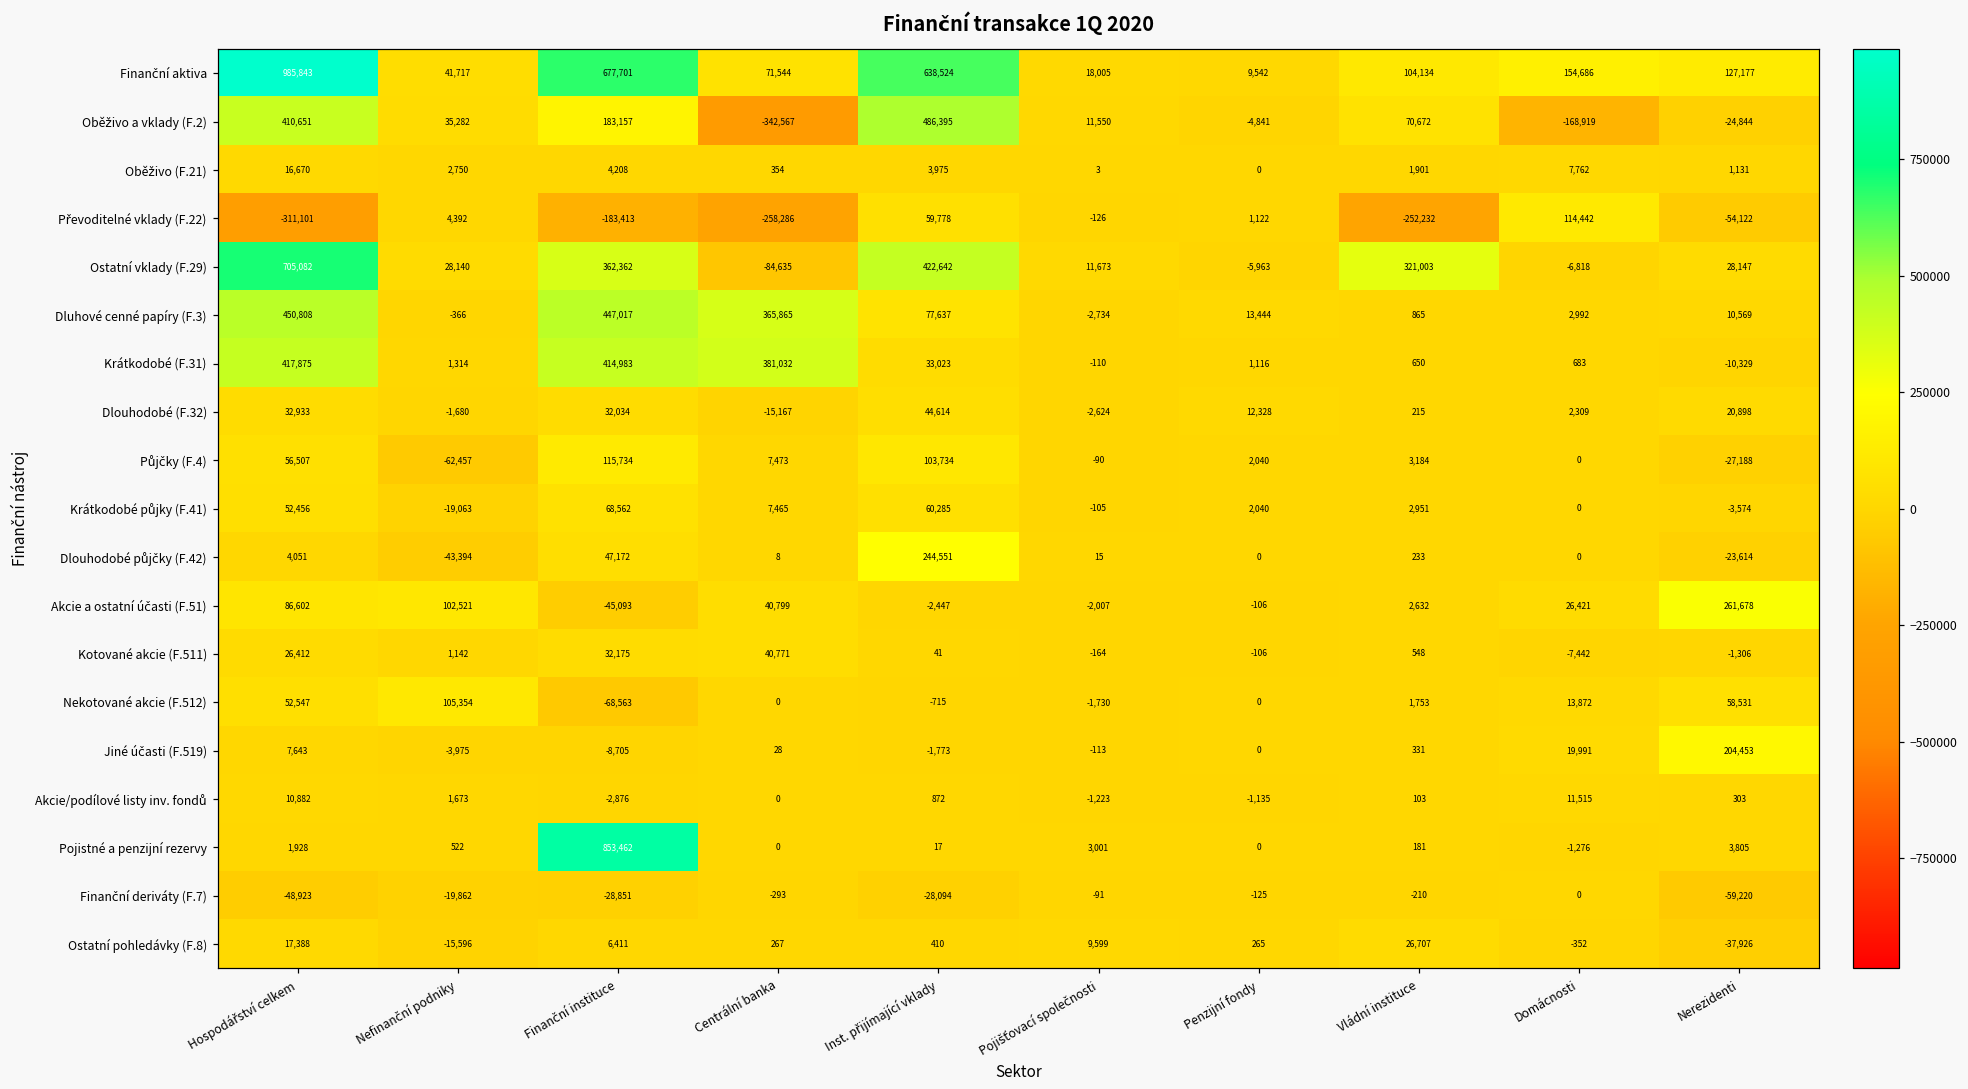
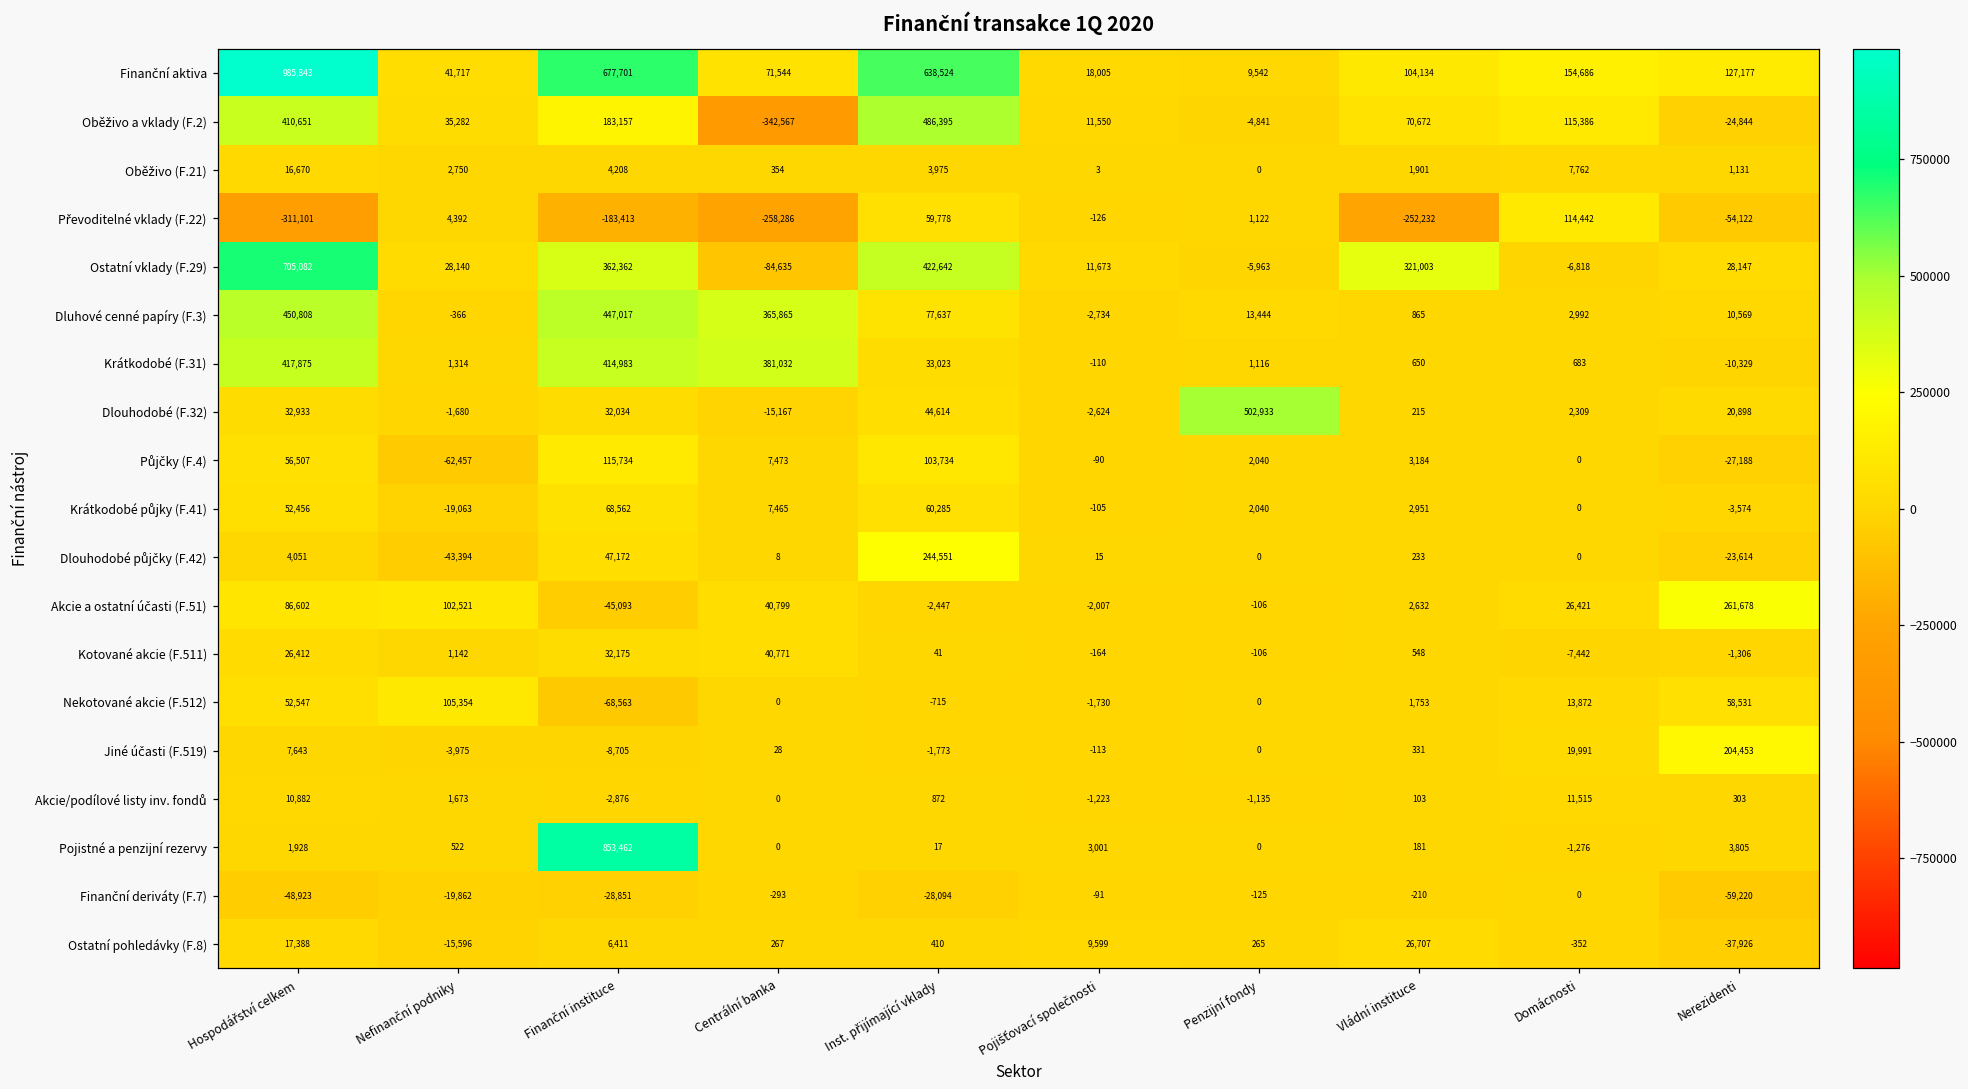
Oběživo a vklady (F.2), Domácnosti: -168,919 -> 115,386
Dlouhodobé (F.32), Penzijní fondy: 12,328 -> 502,933
